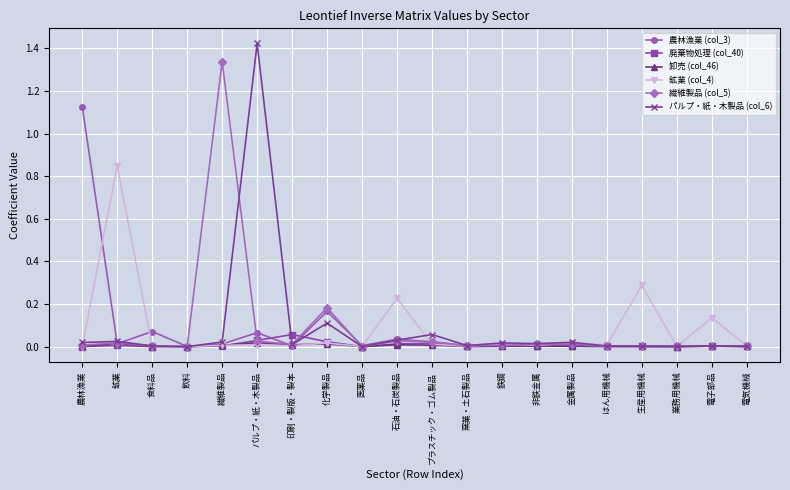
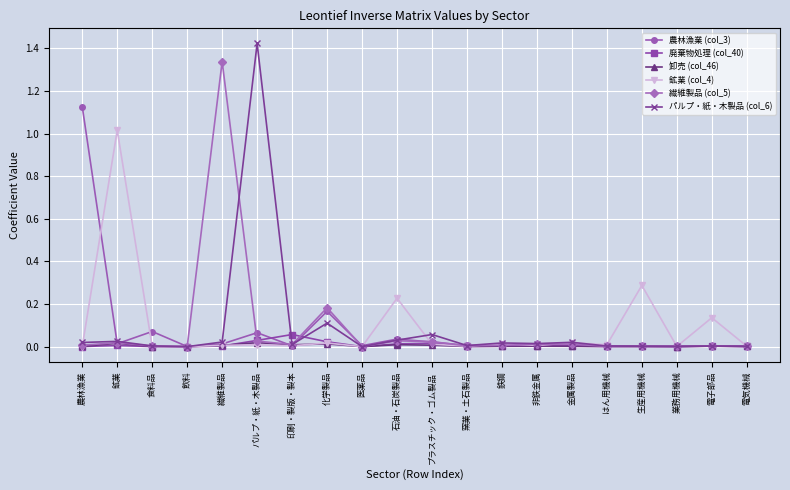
鉱業 (col_4), 鉱業: 0.85 -> 1.02
